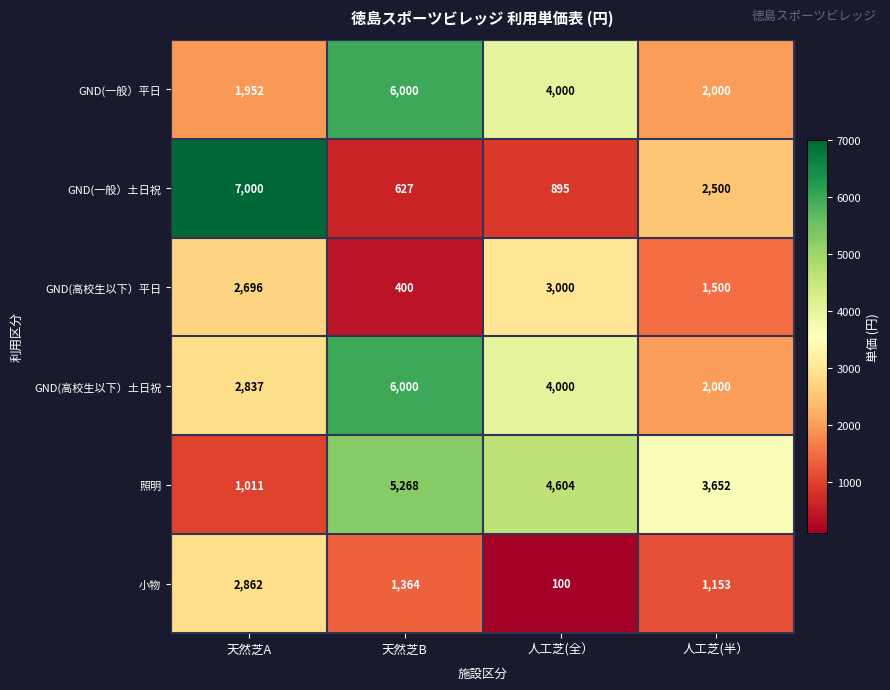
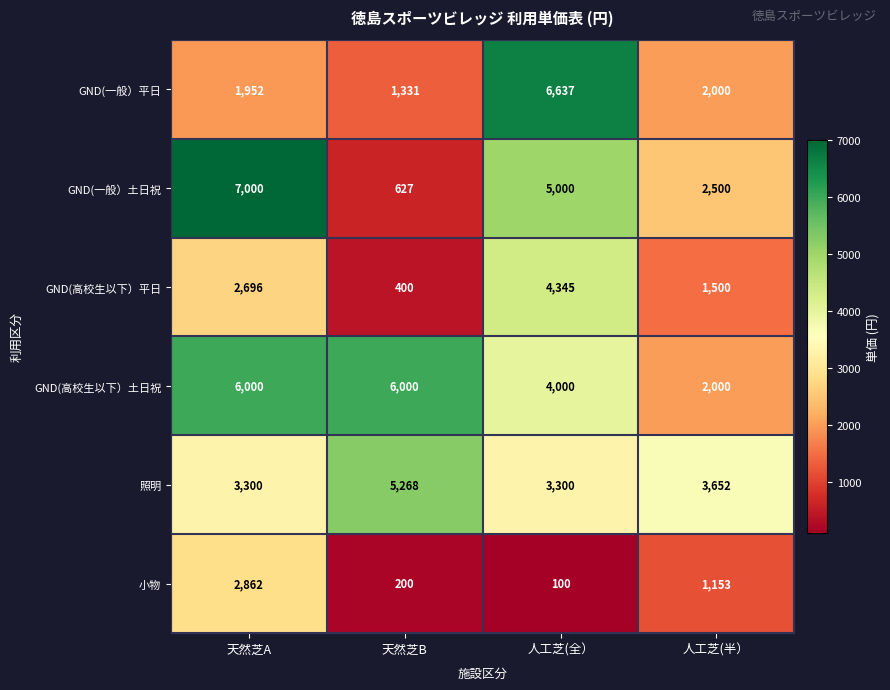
GND(一般）平日, 天然芝B: 6,000 -> 1,331
GND(一般）平日, 人工芝(全）: 4,000 -> 6,637
GND(一般）土日祝, 人工芝(全）: 895 -> 5,000
GND(高校生以下）平日, 人工芝(全）: 3,000 -> 4,345
GND(高校生以下）土日祝, 天然芝A: 2,837 -> 6,000
照明, 天然芝A: 1,011 -> 3,300
照明, 人工芝(全）: 4,604 -> 3,300
小物, 天然芝B: 1,364 -> 200
